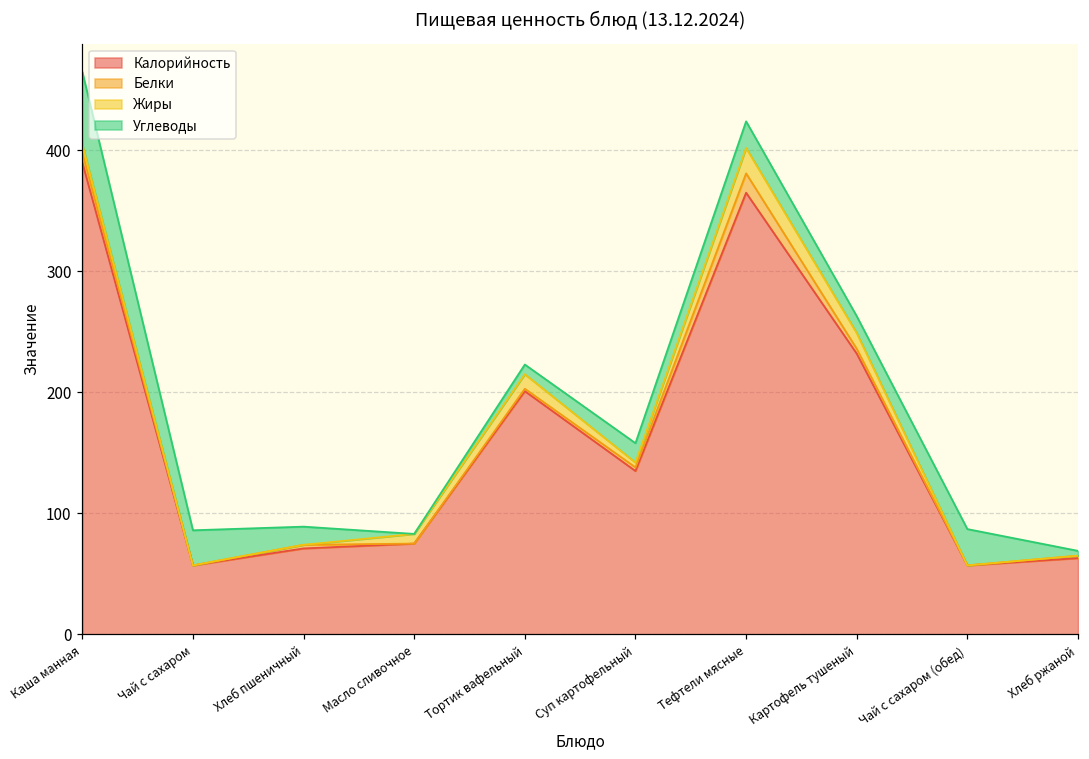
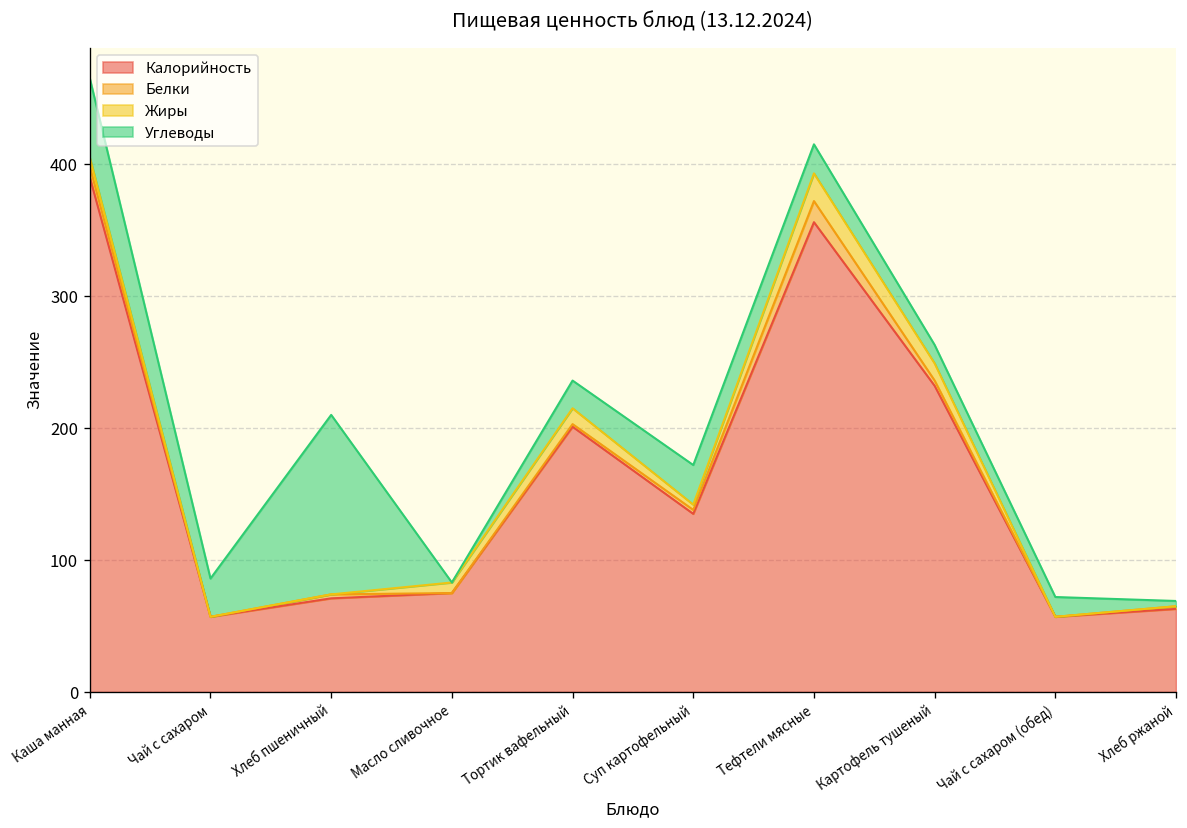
Углеводы, Хлеб пшеничный: 15 -> 136
Углеводы, Тортик вафельный: 8 -> 21
Углеводы, Суп картофельный: 16 -> 30
Калорийность, Тефтели мясные: 365 -> 356
Углеводы, Чай с сахаром (обед): 30 -> 15
